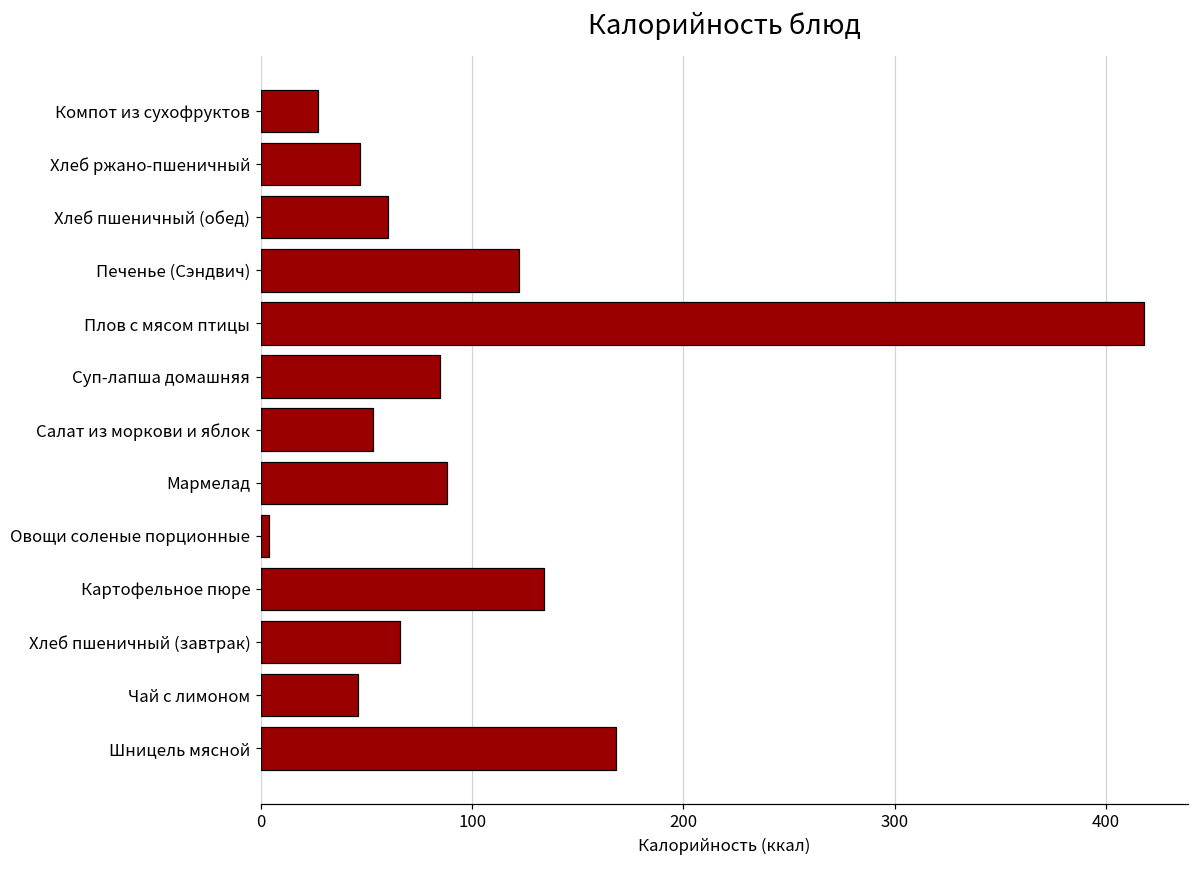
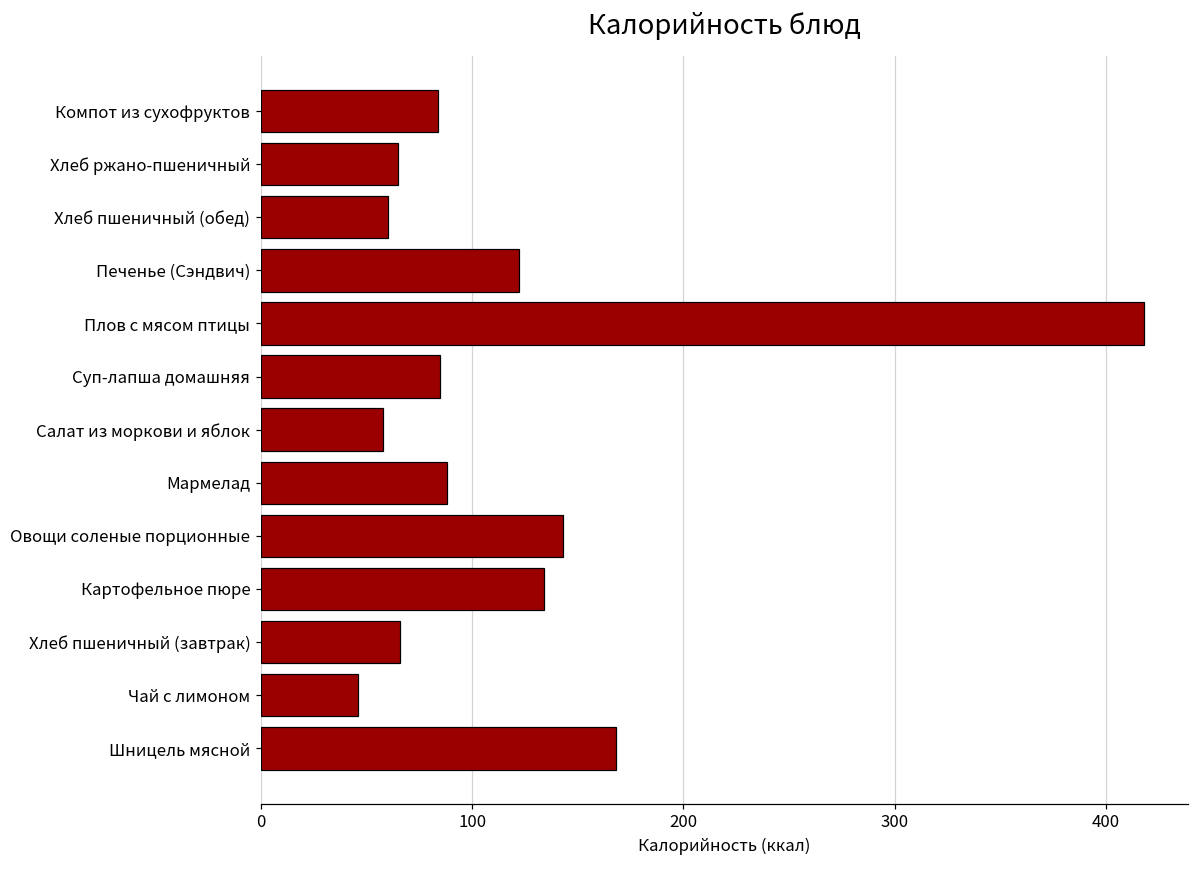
Компот из сухофруктов: 27 -> 84
Хлеб ржано-пшеничный: 47 -> 65
Салат из моркови и яблок: 53 -> 58
Овощи соленые порционные: 4 -> 143
